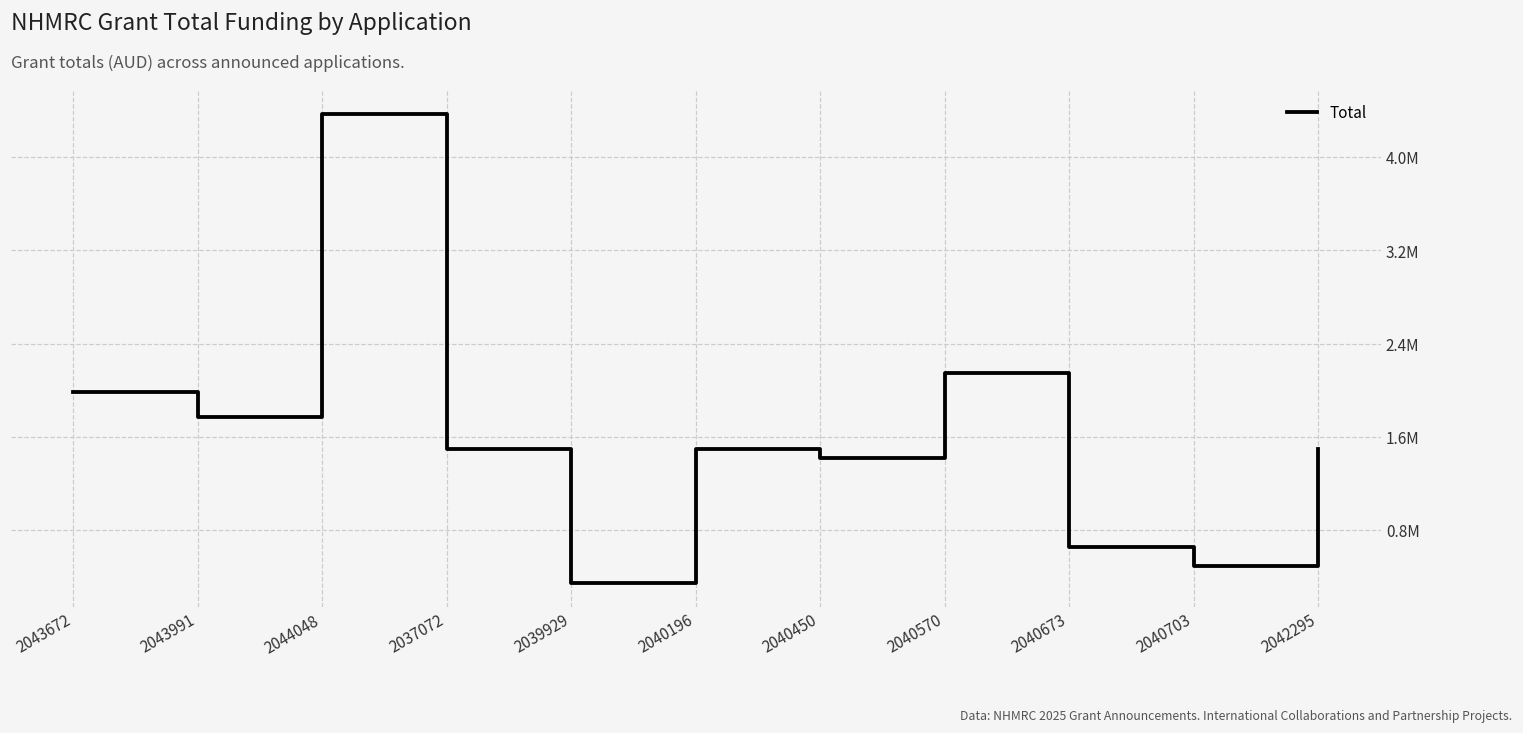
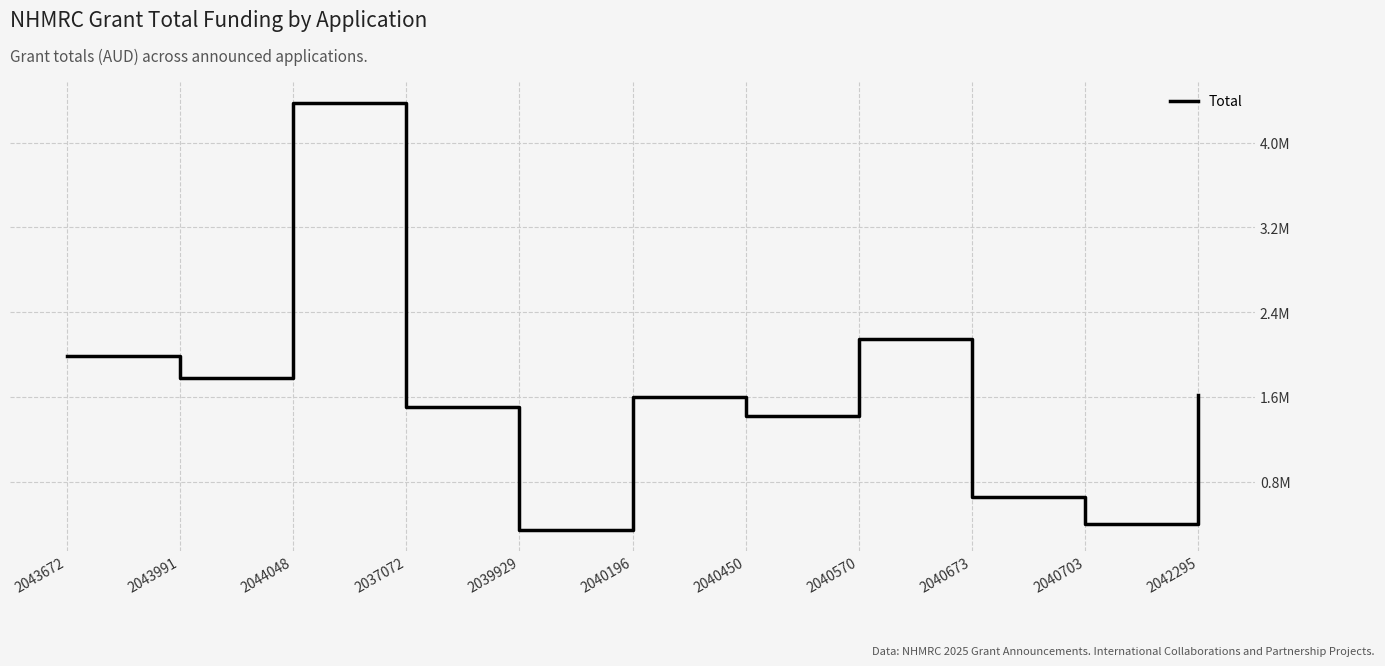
2040196: 1500000 -> 1600000
2040703: 490000 -> 400000
2042295: 1500000 -> 1620000
